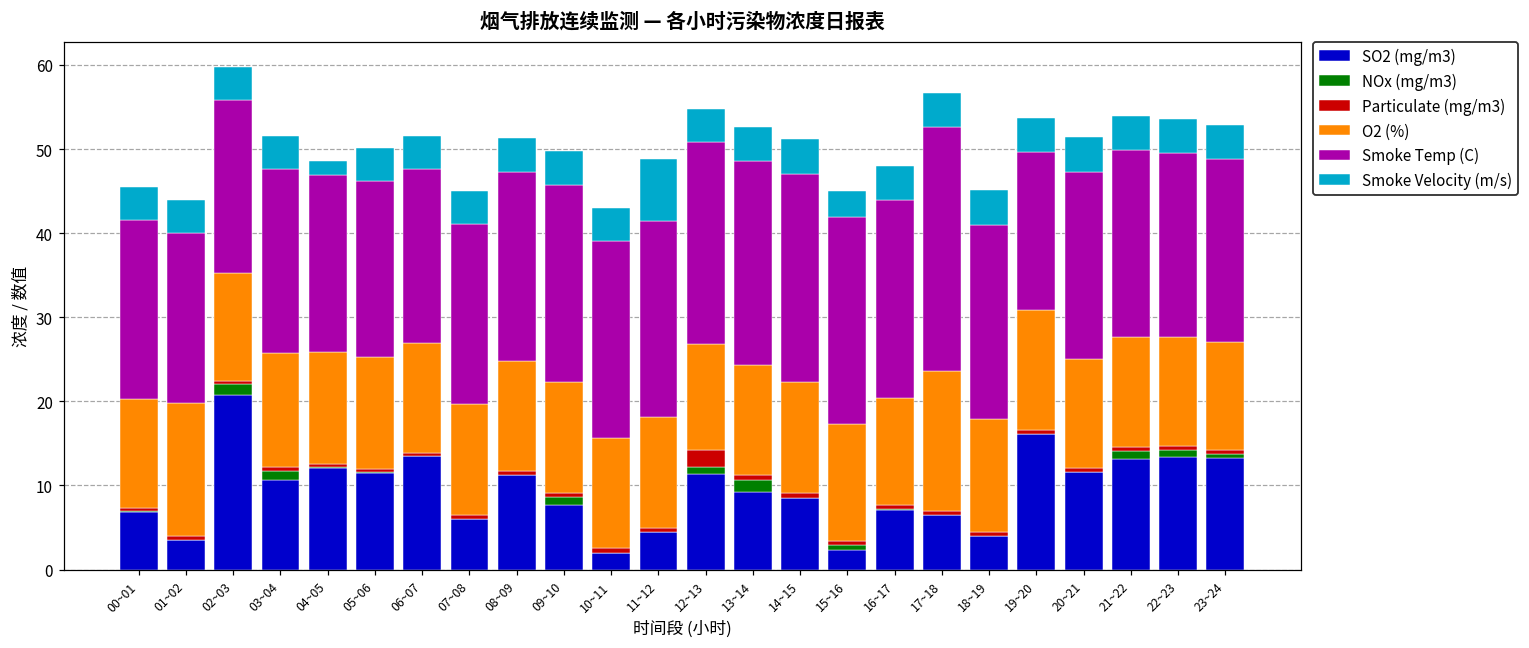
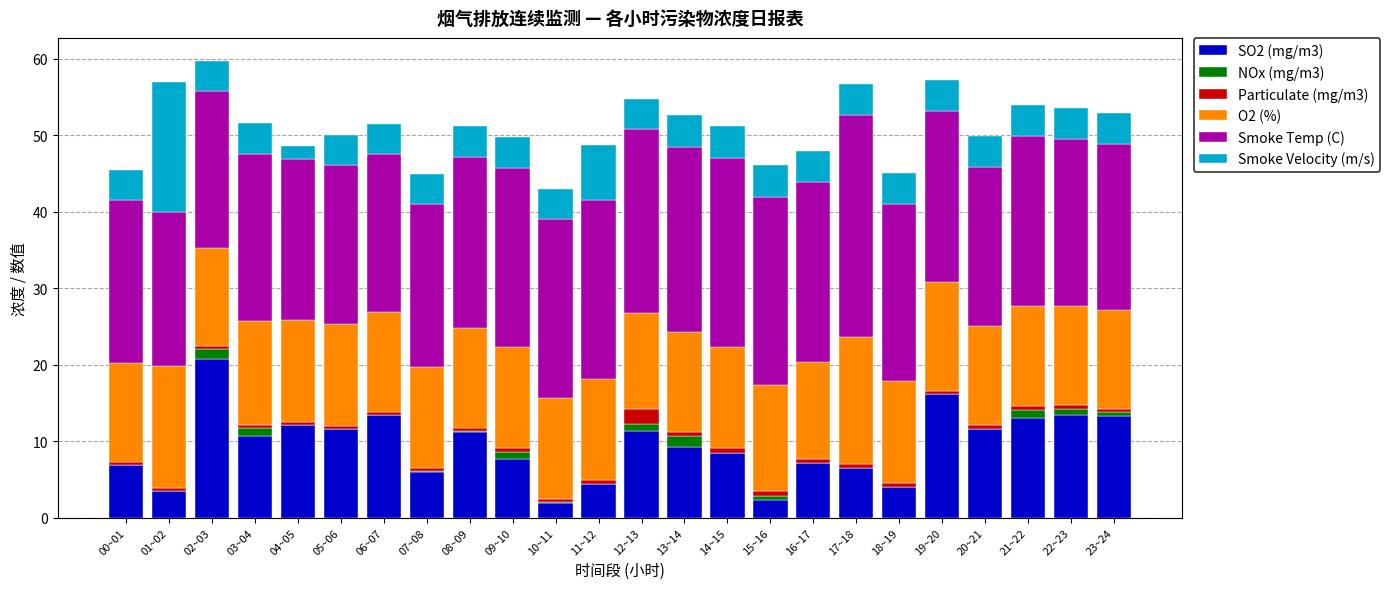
Smoke Velocity (m/s), 01~02: 4 -> 17
Smoke Velocity (m/s), 15~16: 3 -> 4
Smoke Temp (C), 19~20: 19 -> 22
Smoke Temp (C), 20~21: 22 -> 21
